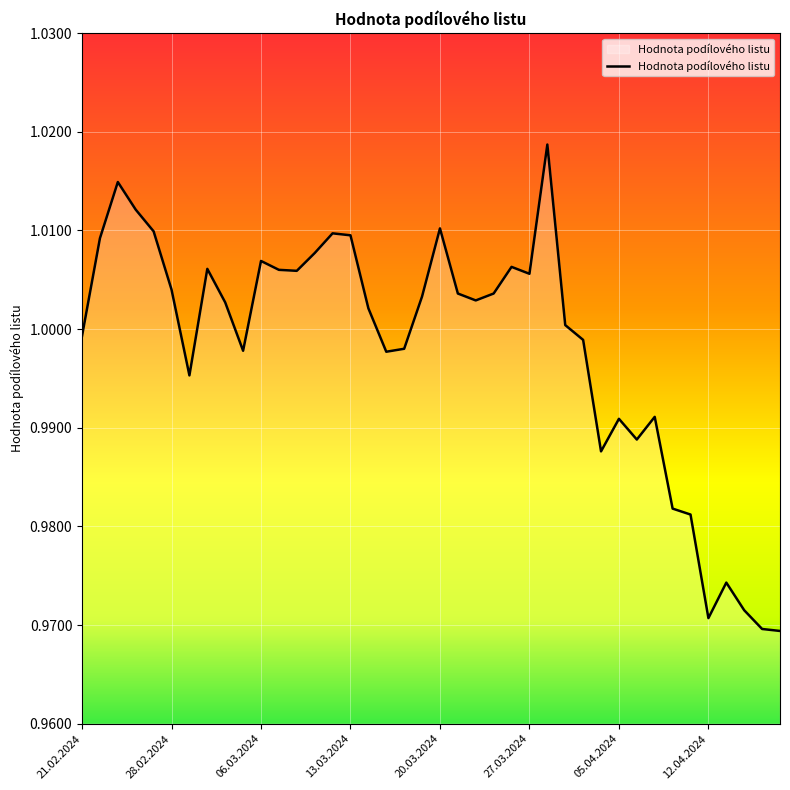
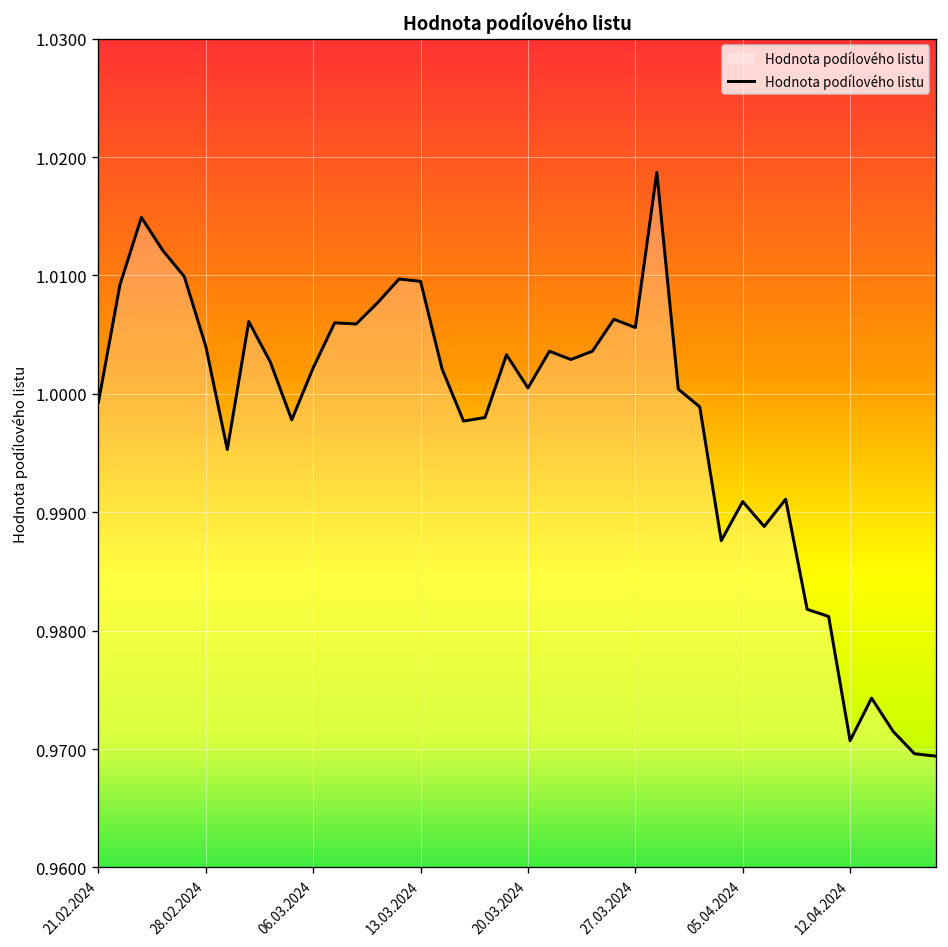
06.03.2024: 1.007 -> 1.002
20.03.2024: 1.010 -> 1.001
